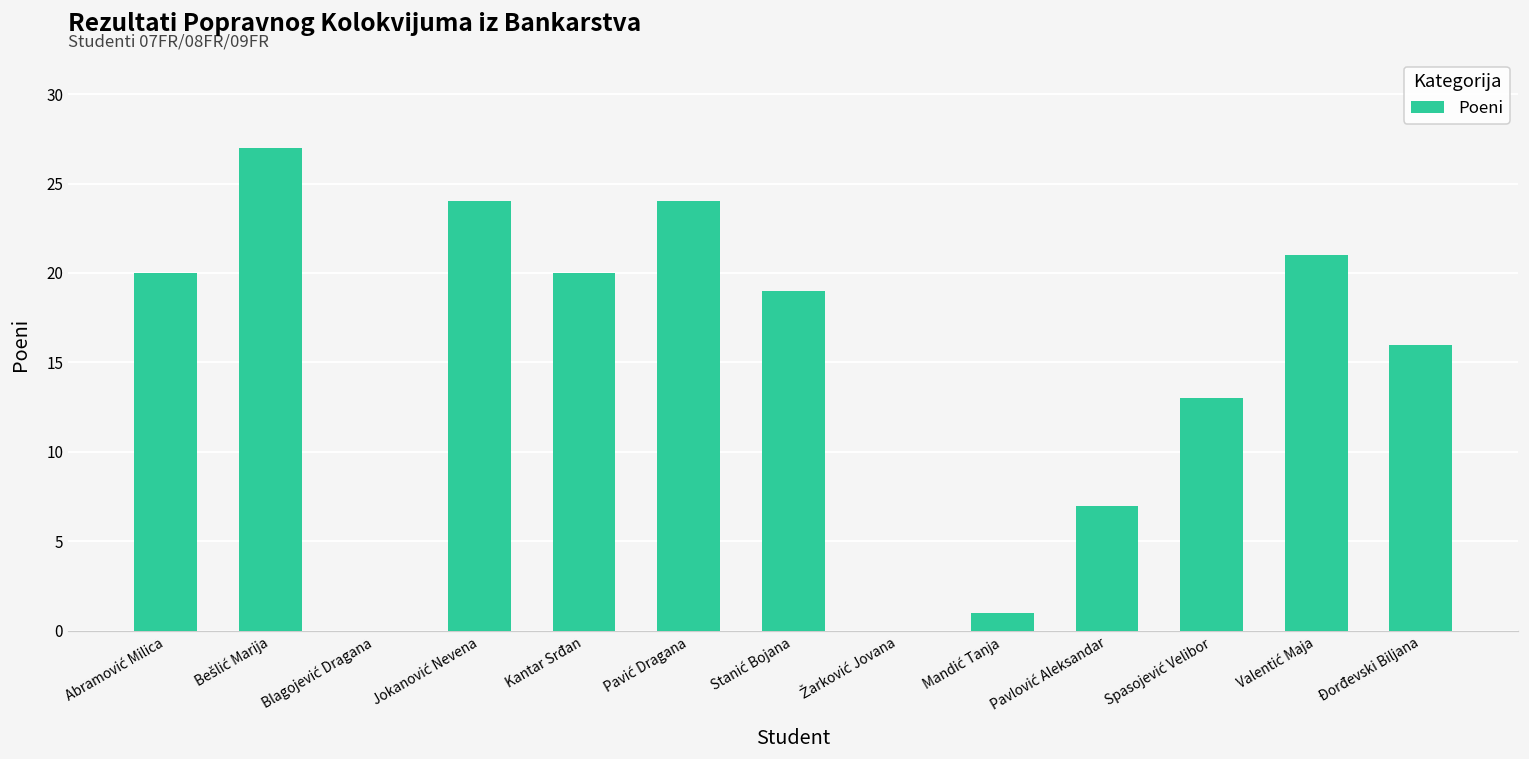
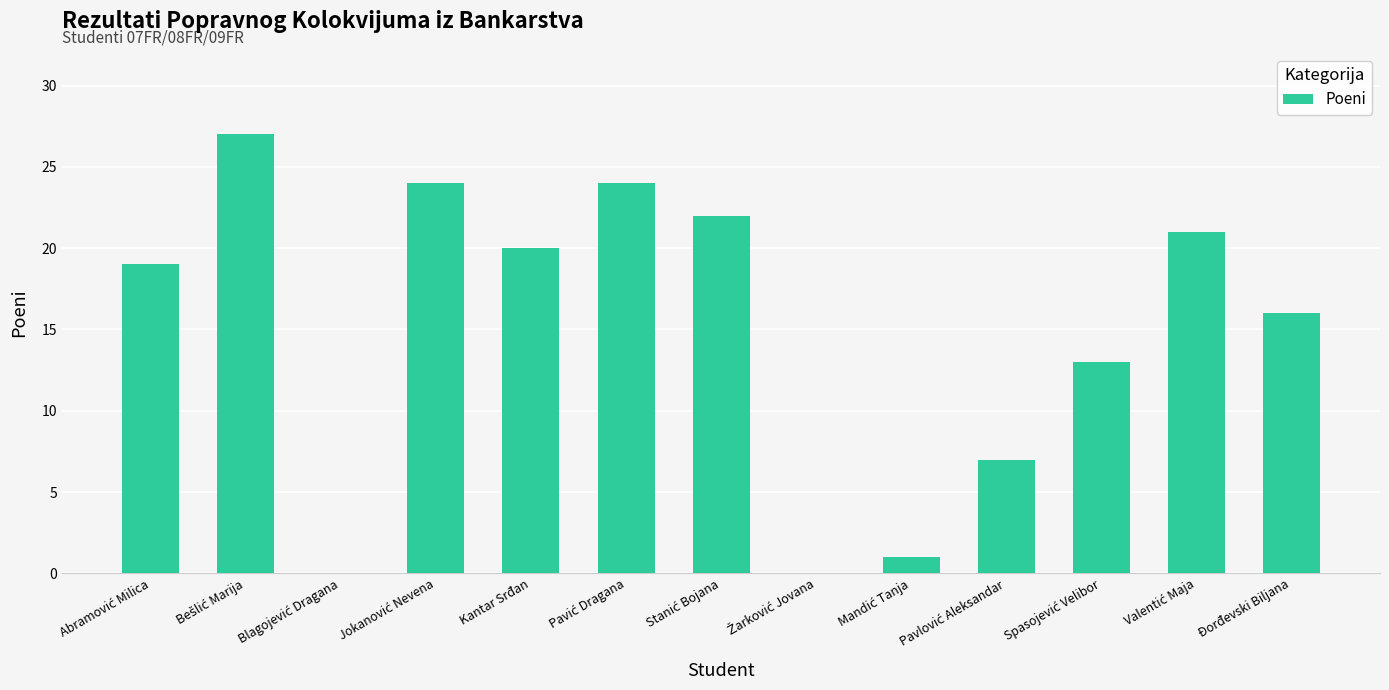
Abramović Milica: 20 -> 19
Stanić Bojana: 19 -> 22
